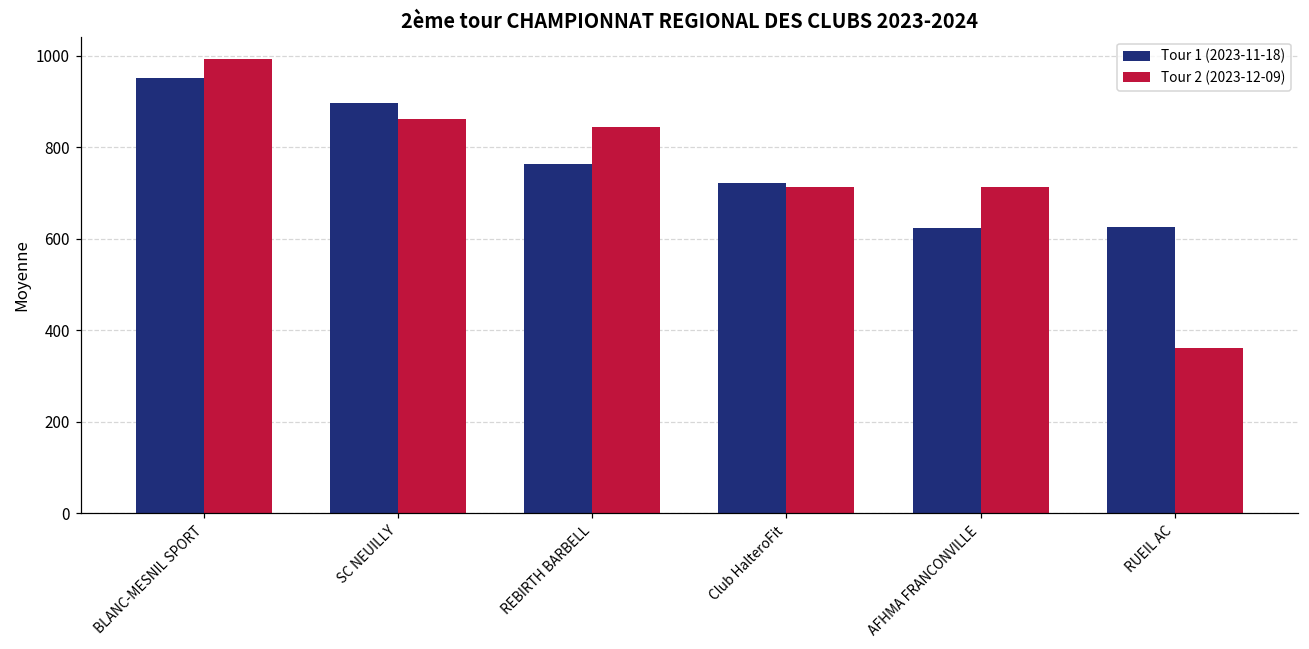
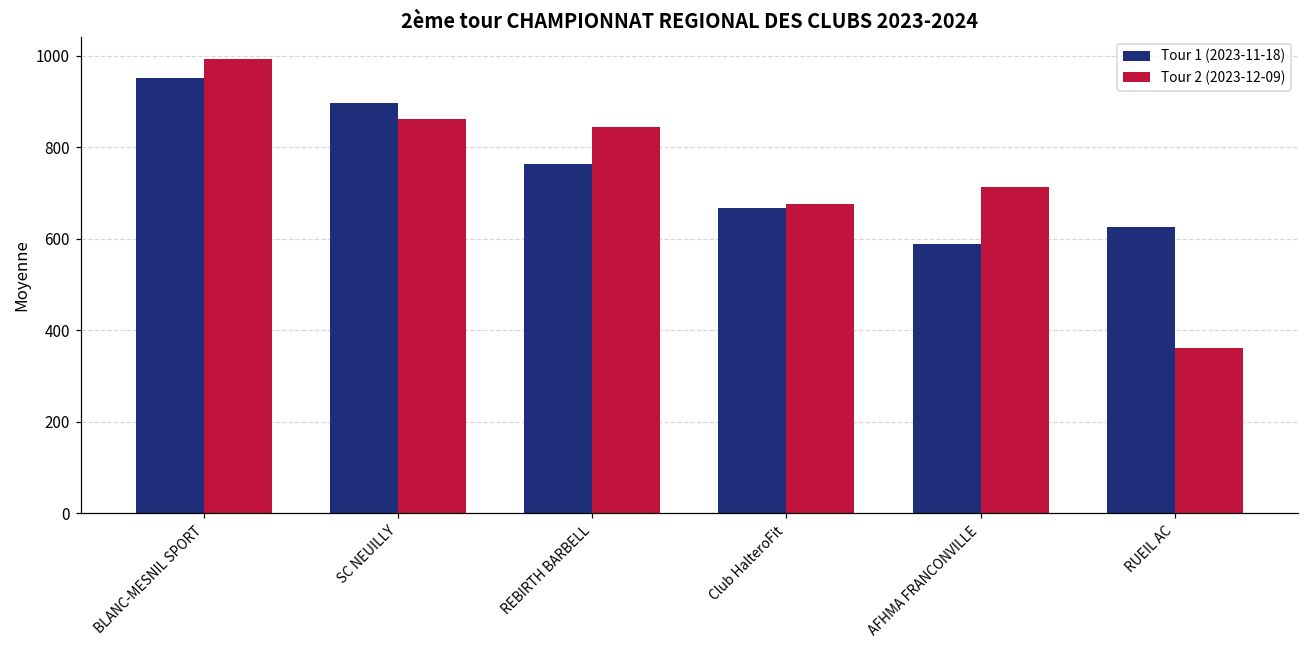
Tour 1 (2023-11-18), Club HalteroFit: 720 -> 670
Tour 2 (2023-12-09), Club HalteroFit: 710 -> 680
Tour 1 (2023-11-18), AFHMA FRANCONVILLE: 620 -> 590
